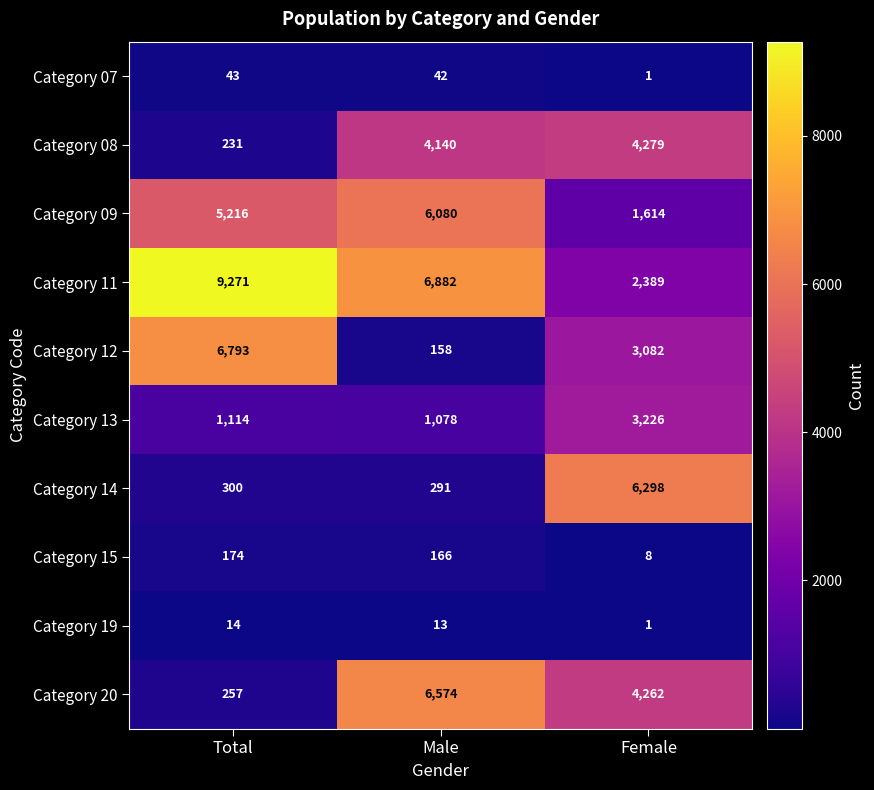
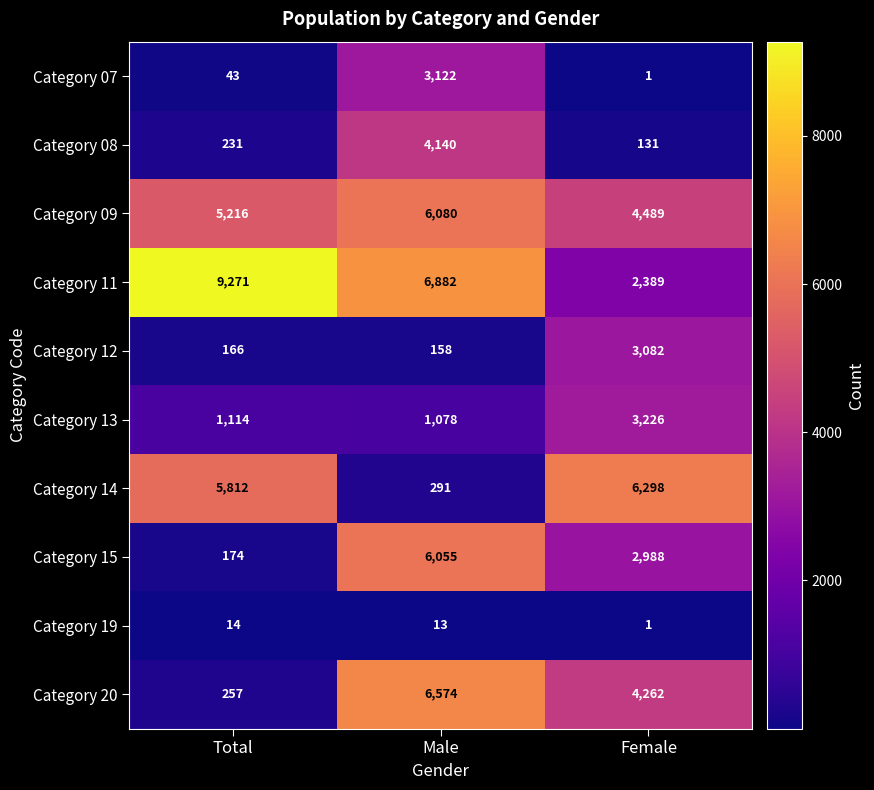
Category 07, Male: 42 -> 3,122
Category 08, Female: 4,279 -> 131
Category 09, Female: 1,614 -> 4,489
Category 12, Total: 6,793 -> 166
Category 14, Total: 300 -> 5,812
Category 15, Male: 166 -> 6,055
Category 15, Female: 8 -> 2,988
